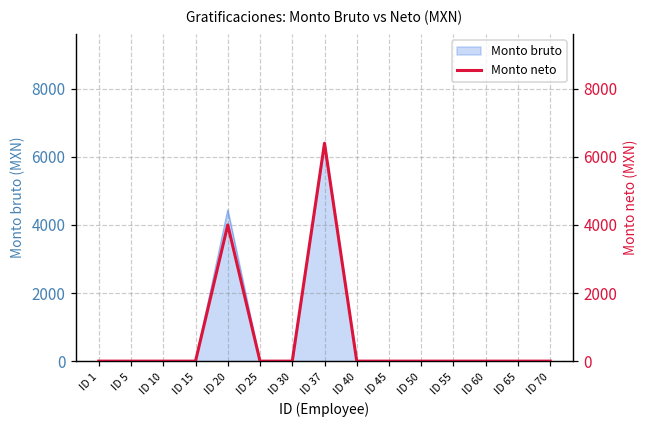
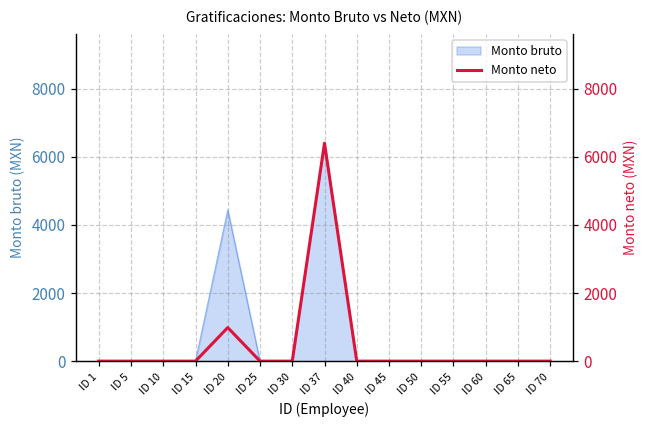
Monto neto, ID 20: 4000 -> 1000
